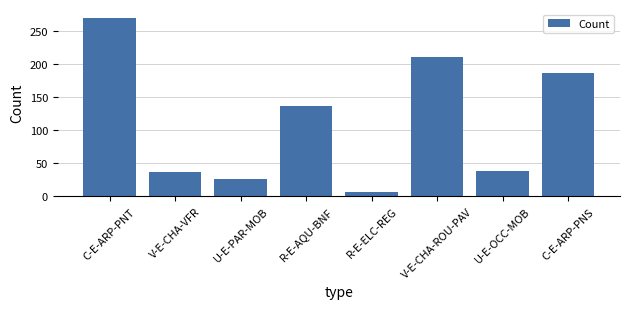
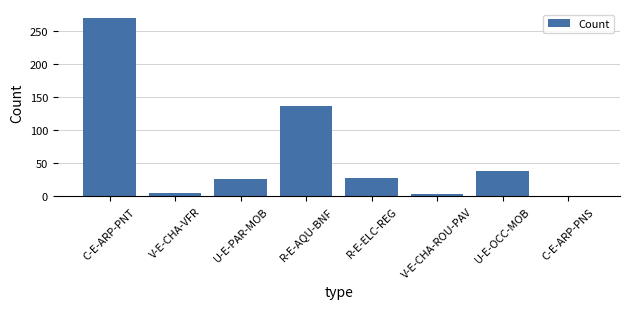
V-E-CHA-VFR: 40 -> 10
R-E-ELC-REG: 10 -> 30
V-E-CHA-ROU-PAV: 210 -> 0
C-E-ARP-PNS: 190 -> 0
